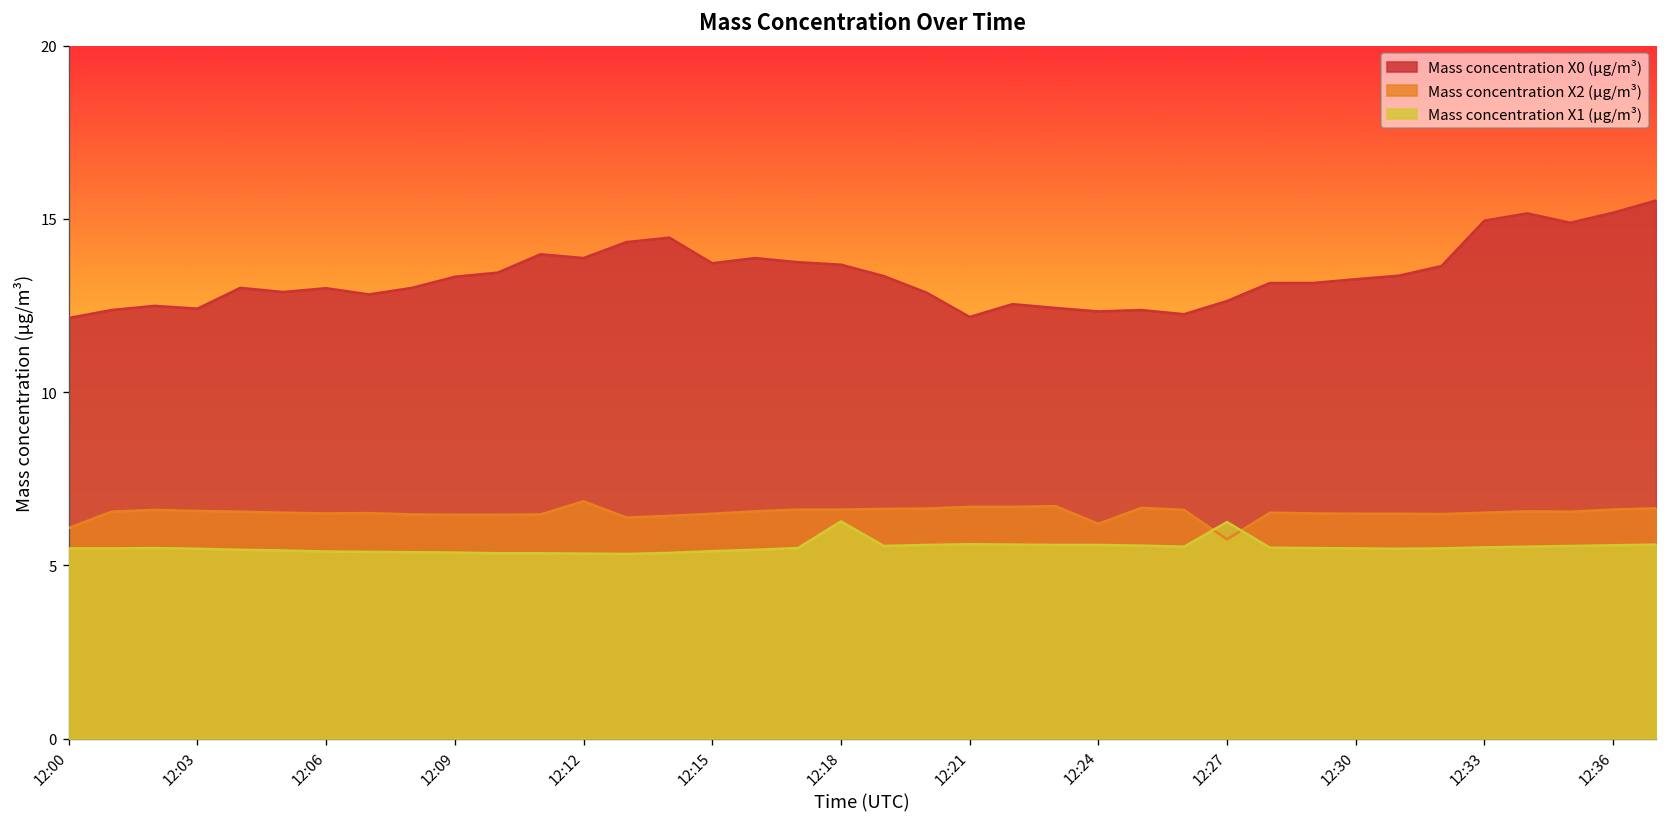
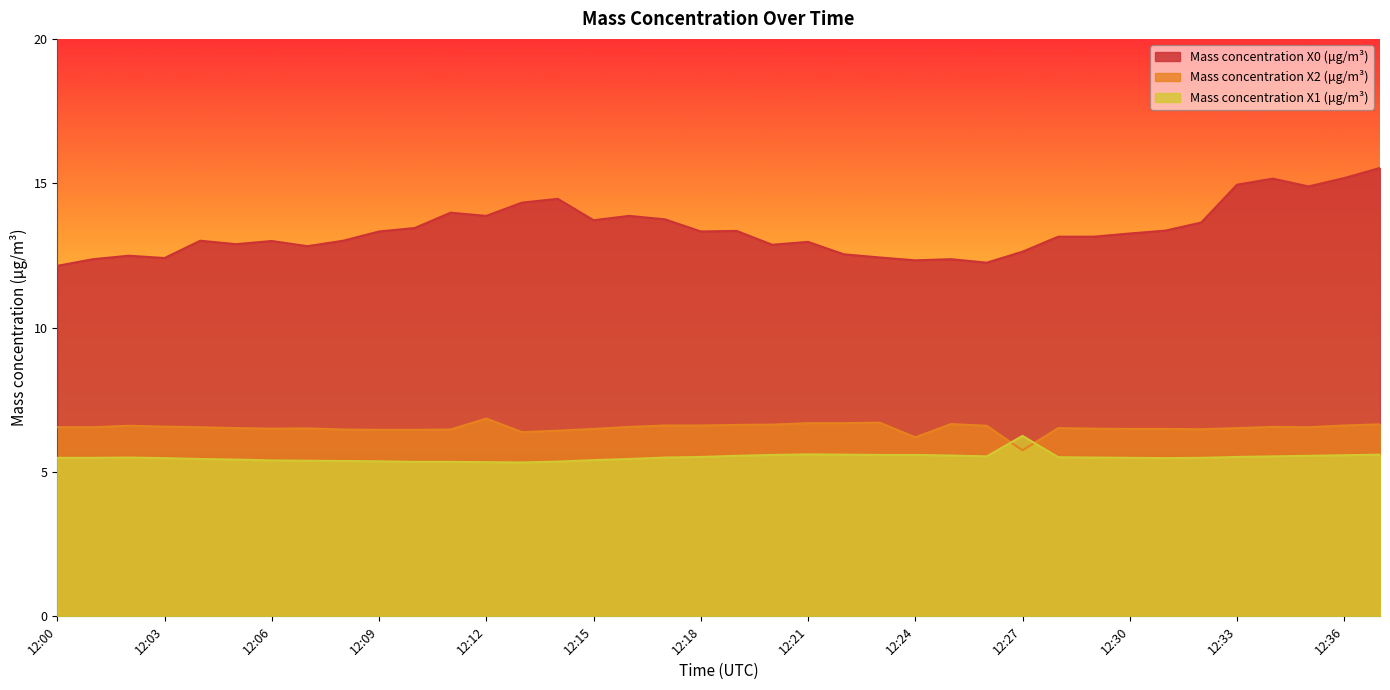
Mass concentration X2 (μg/m³), 12:00: 6.1 -> 6.6
Mass concentration X0 (μg/m³), 12:18: 13.7 -> 13.3
Mass concentration X1 (μg/m³), 12:18: 6.3 -> 5.5
Mass concentration X0 (μg/m³), 12:21: 12.2 -> 13.0
